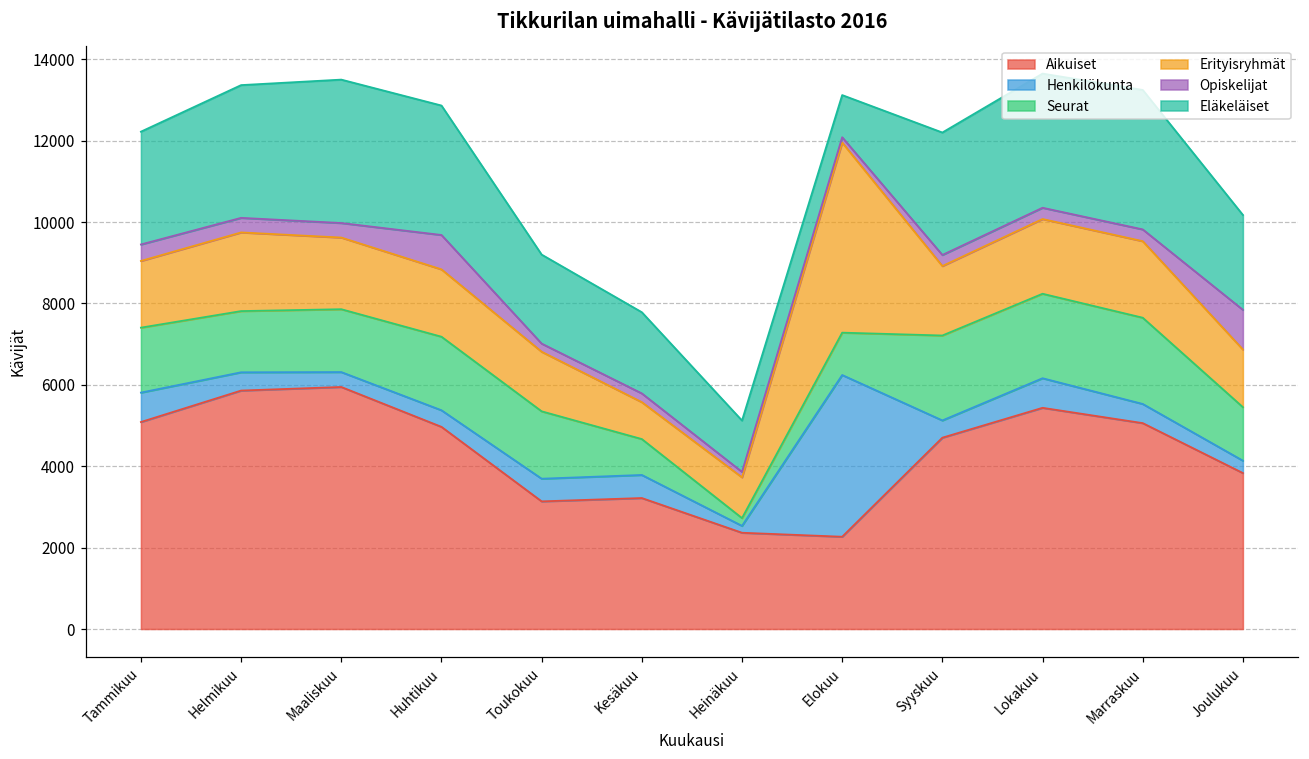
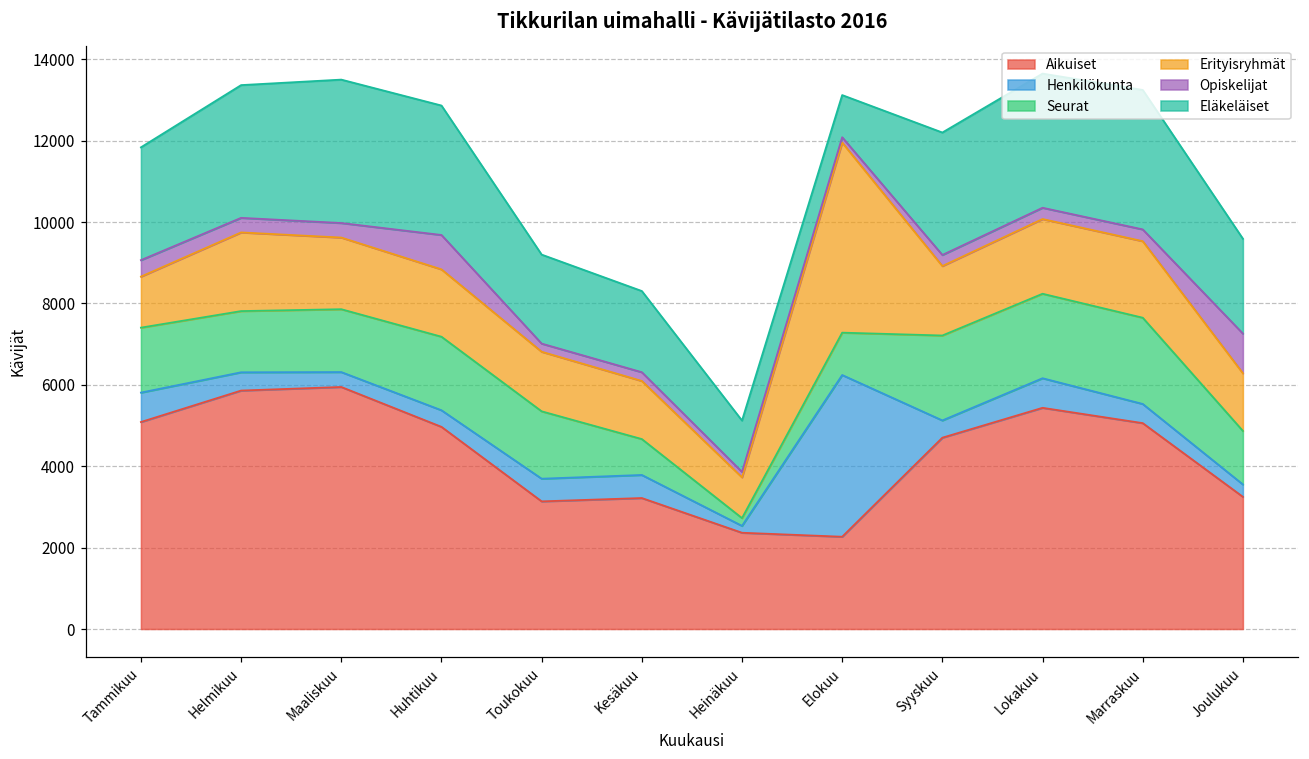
Erityisryhmät, Tammikuu: 1600 -> 1300
Erityisryhmät, Kesäkuu: 900 -> 1400
Aikuiset, Joulukuu: 3800 -> 3200
